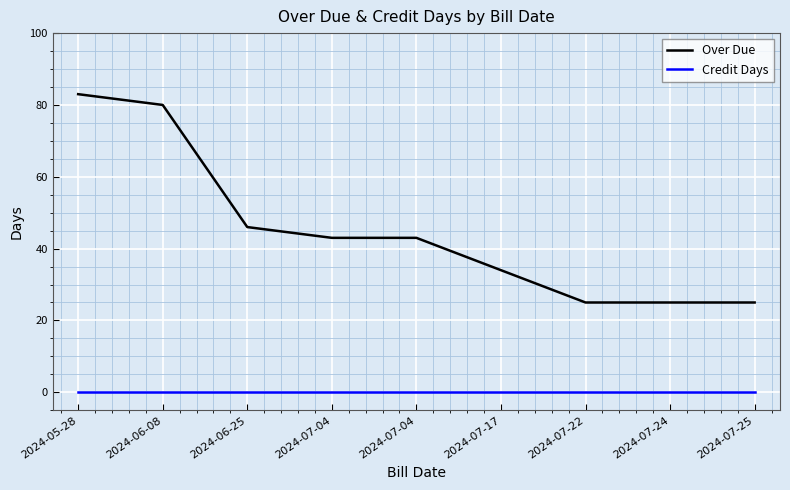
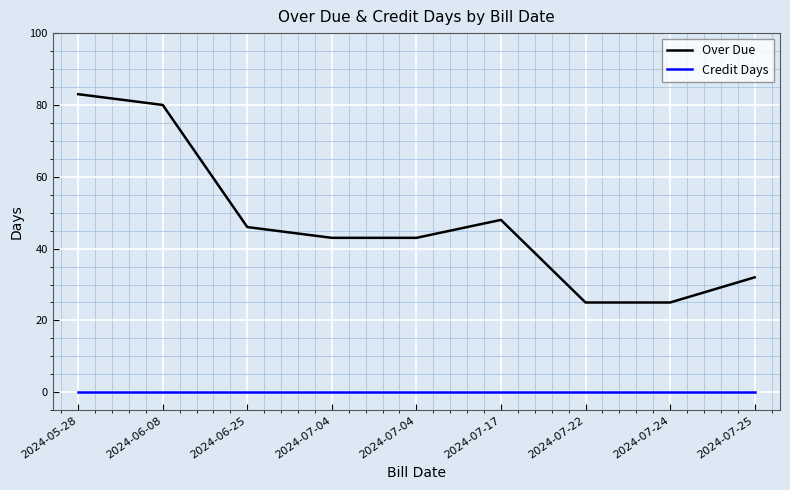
Over Due, 2024-07-17: 34 -> 48
Over Due, 2024-07-25: 25 -> 32
